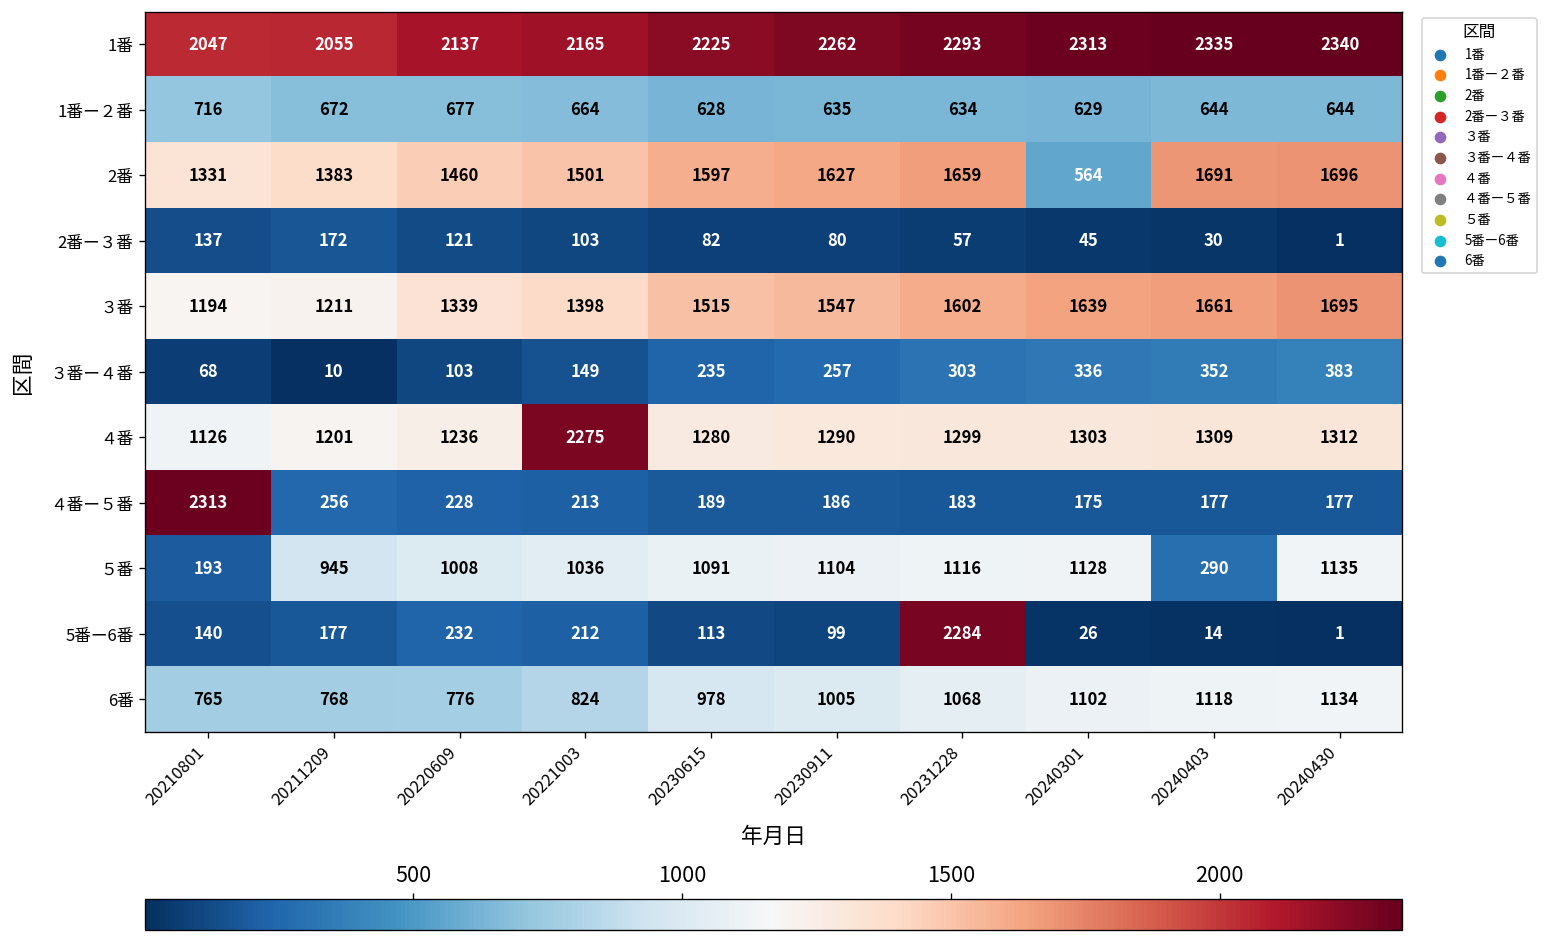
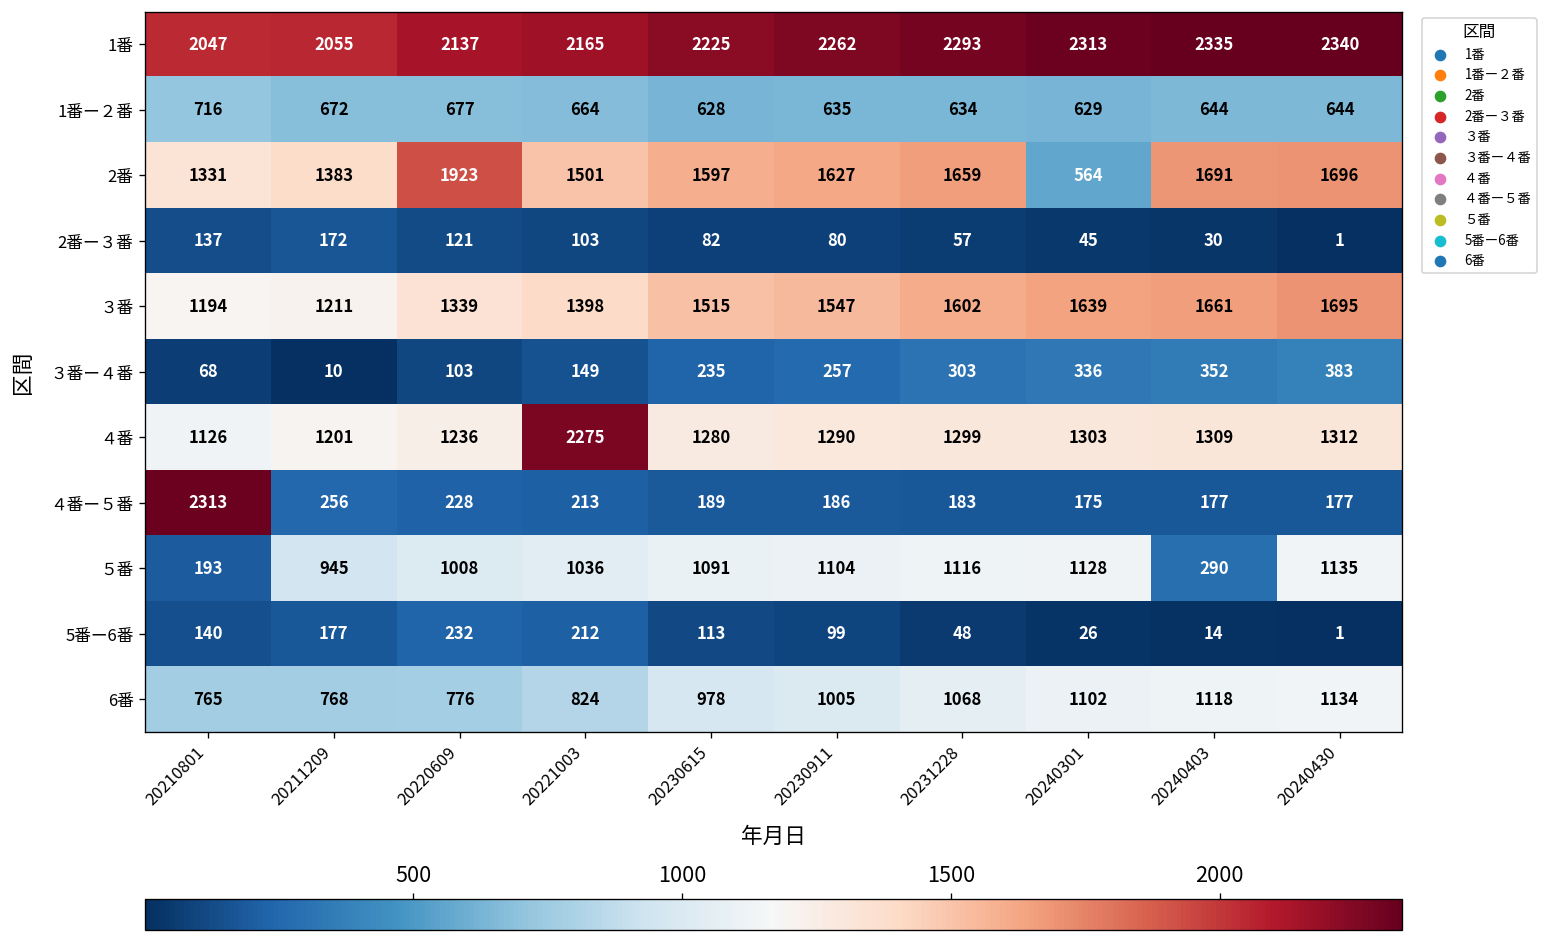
2番, 20220609: 1460 -> 1923
5番ー6番, 20231228: 2284 -> 48
